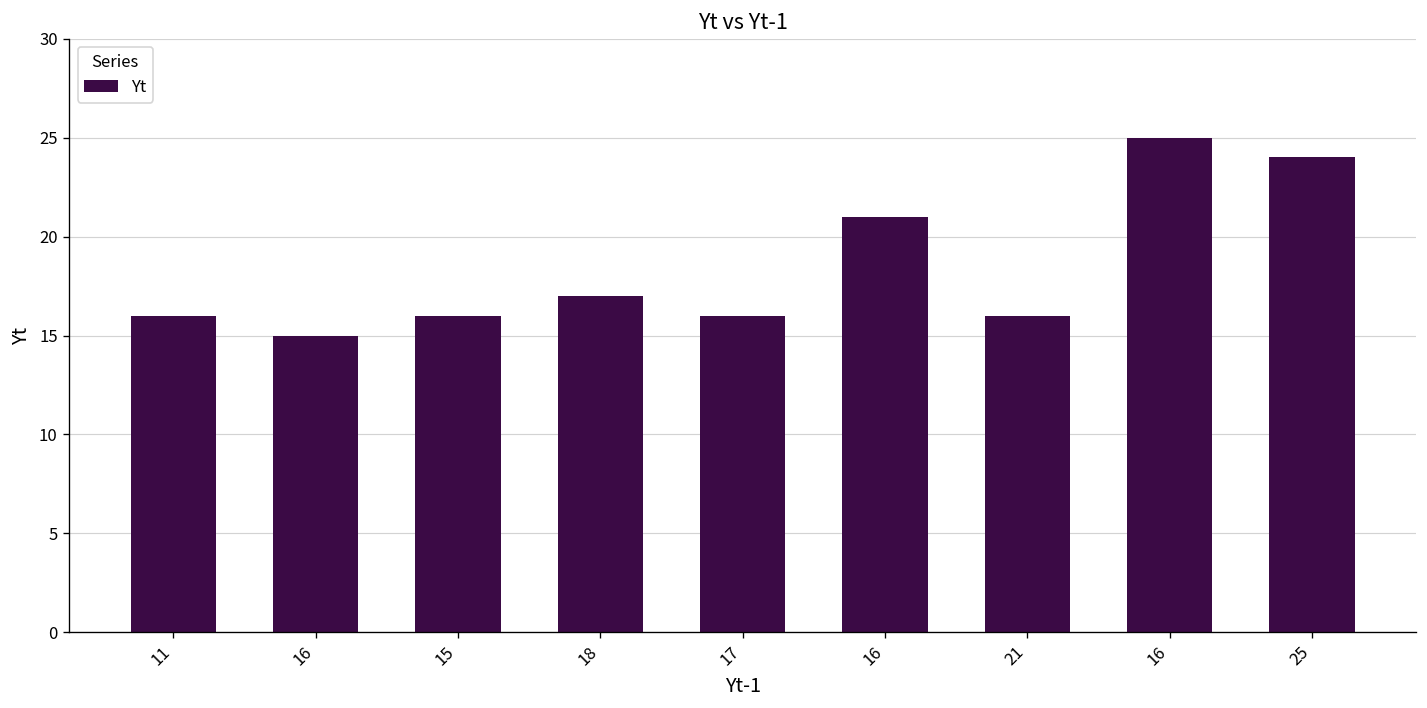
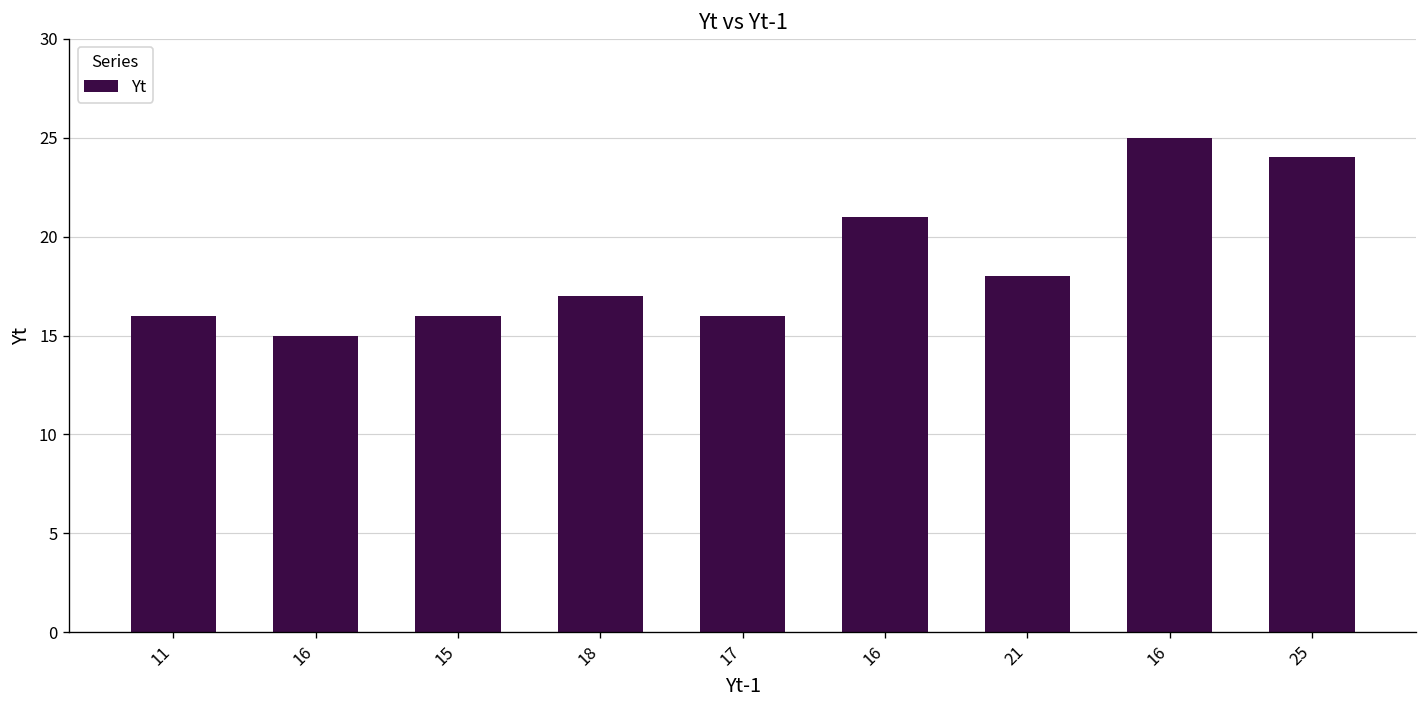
21: 16 -> 18
